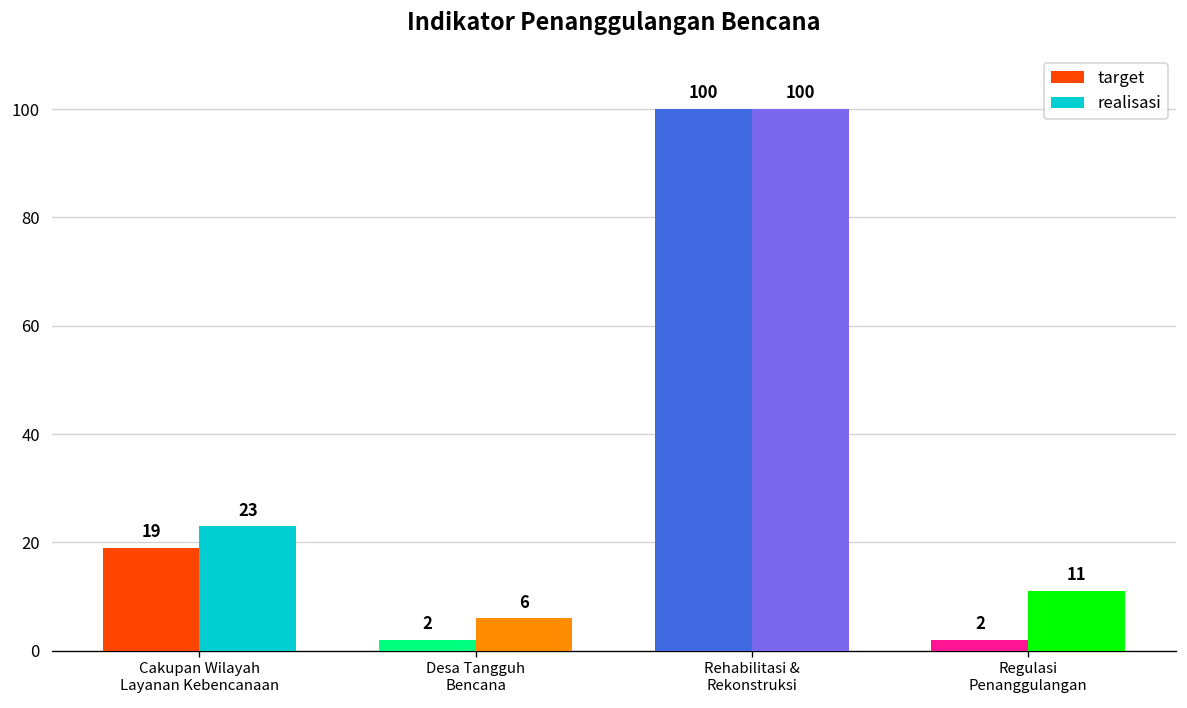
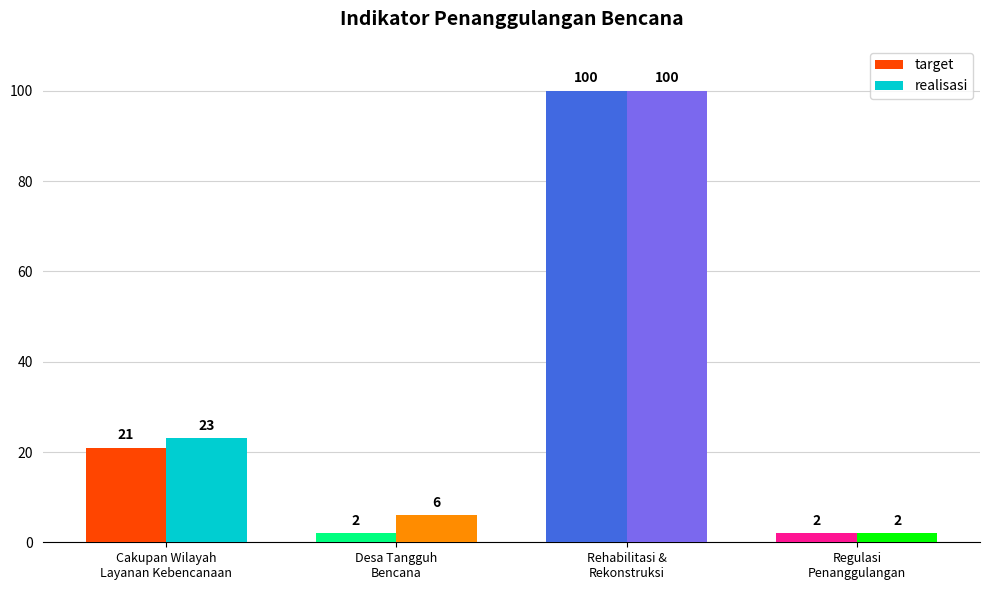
target, Cakupan Wilayah Layanan Kebencanaan: 19 -> 21
realisasi, Regulasi Penanggulangan: 11 -> 2
